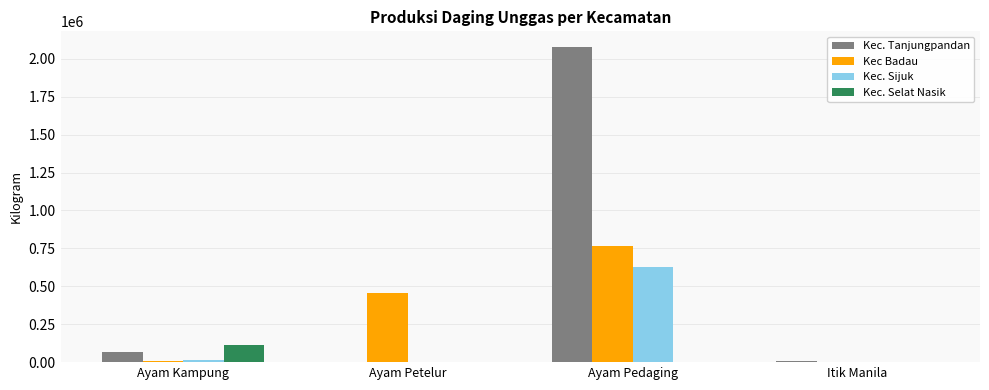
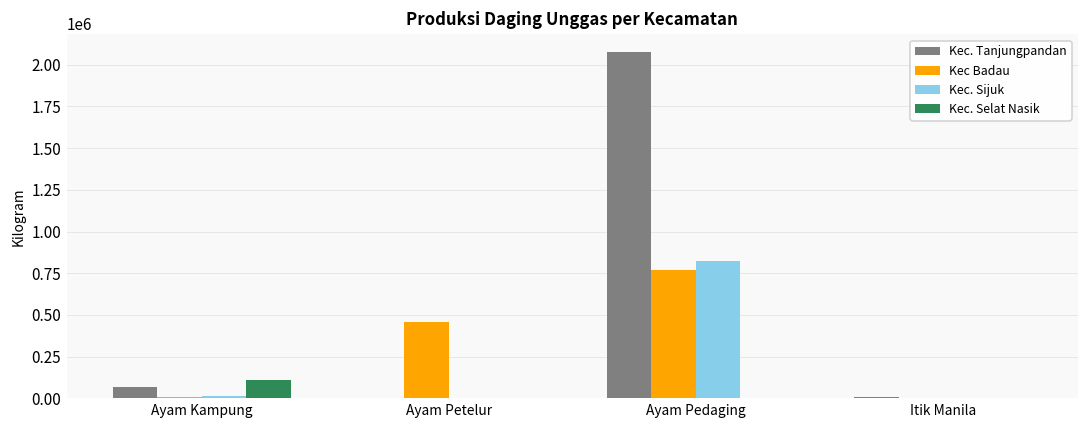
Kec. Sijuk, Ayam Pedaging: 630000 -> 820000
